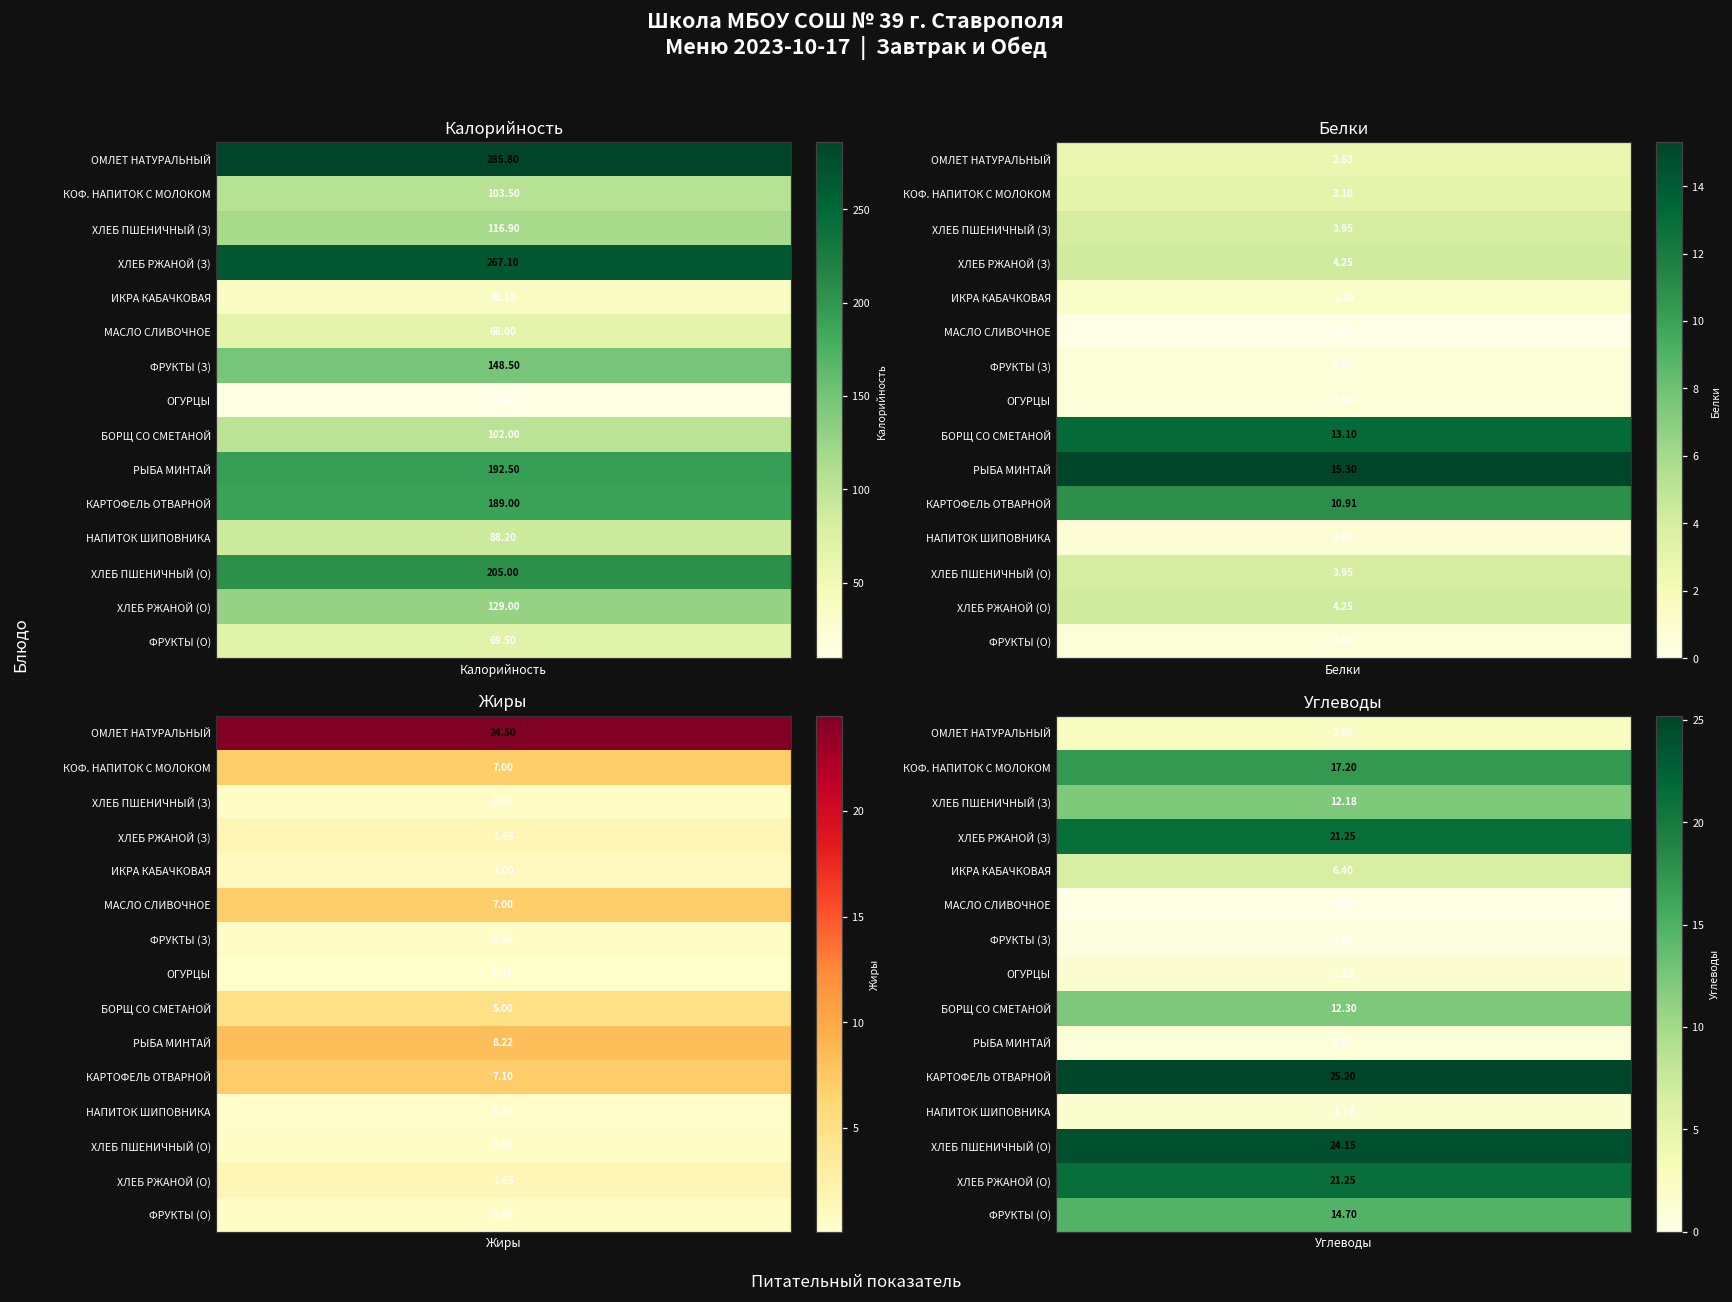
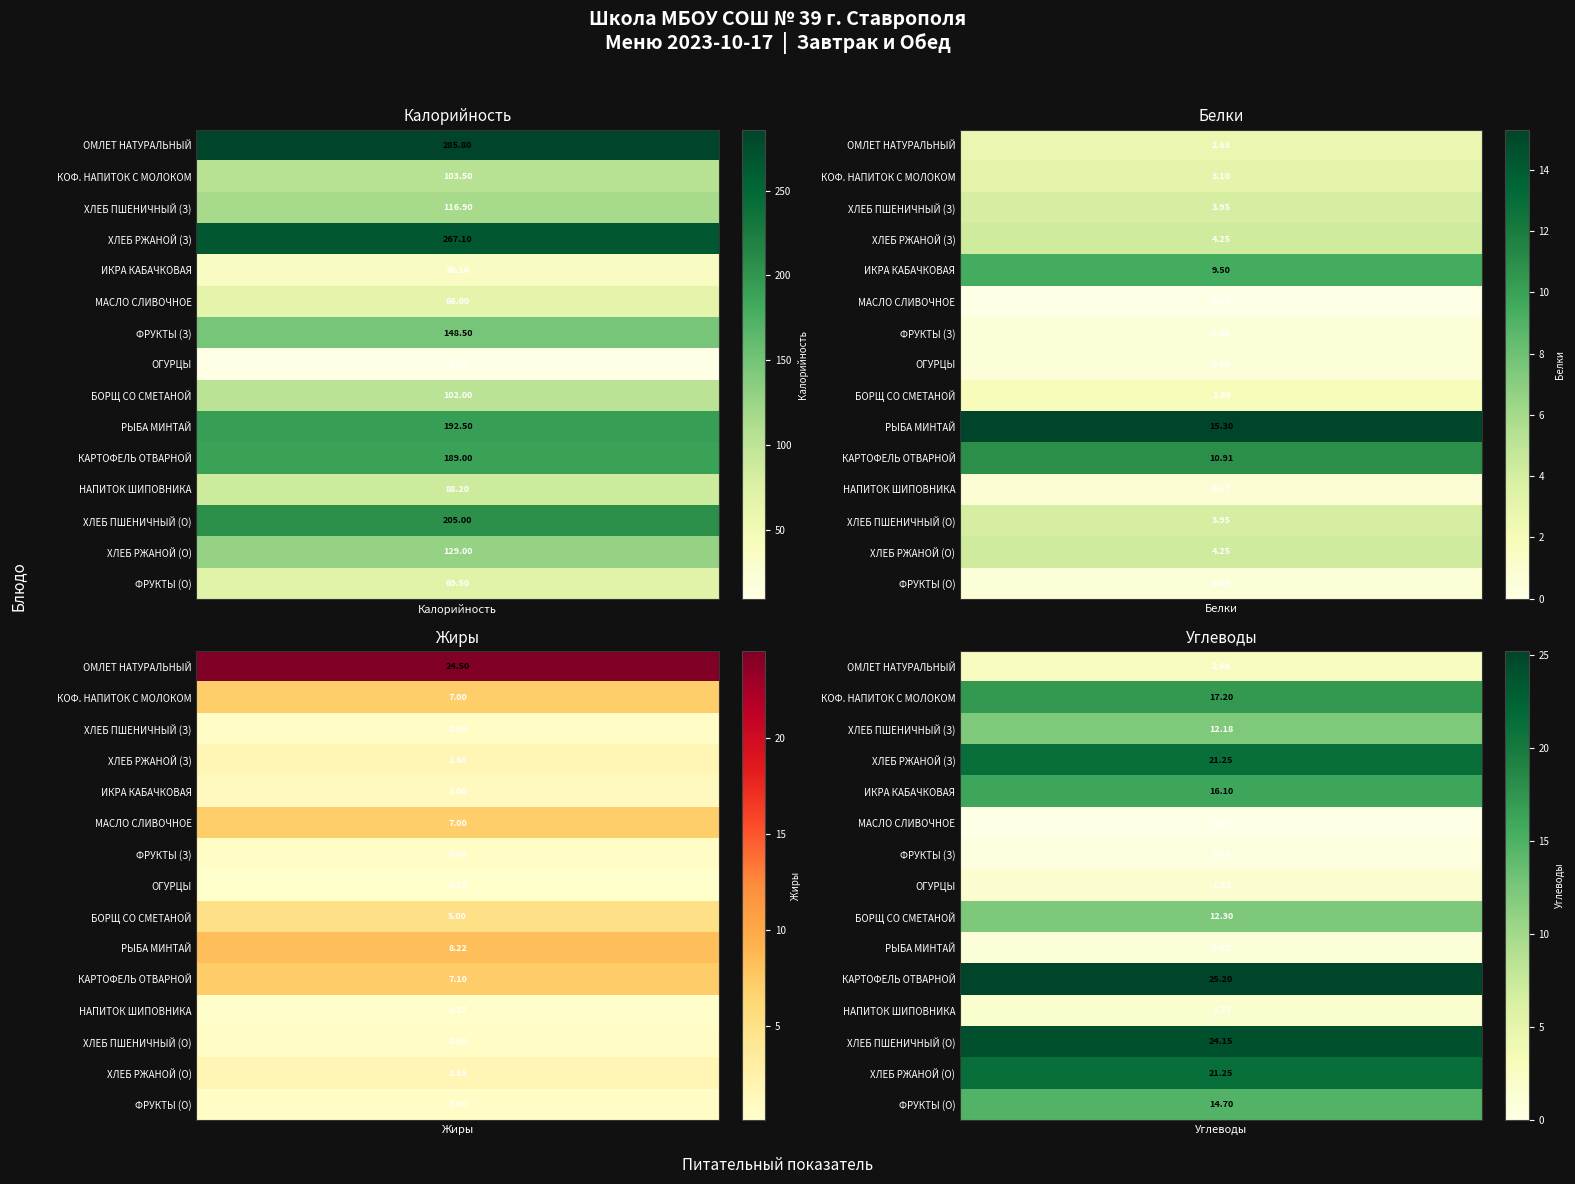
Белки, ИКРА КАБАЧКОВАЯ, Белки: 1.30 -> 9.50
Белки, БОРЩ СО СМЕТАНОЙ, Белки: 13.10 -> 1.80
Углеводы, ИКРА КАБАЧКОВАЯ, Углеводы: 6.40 -> 16.10
